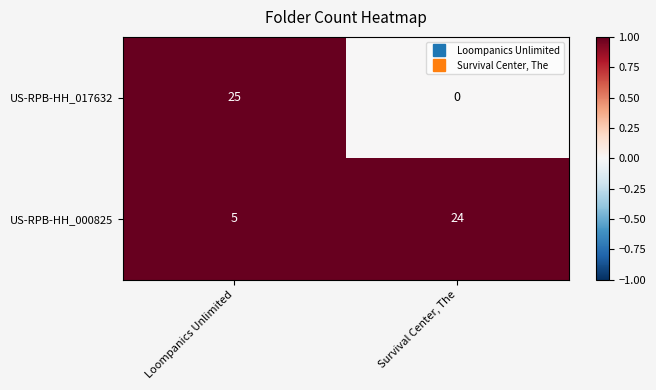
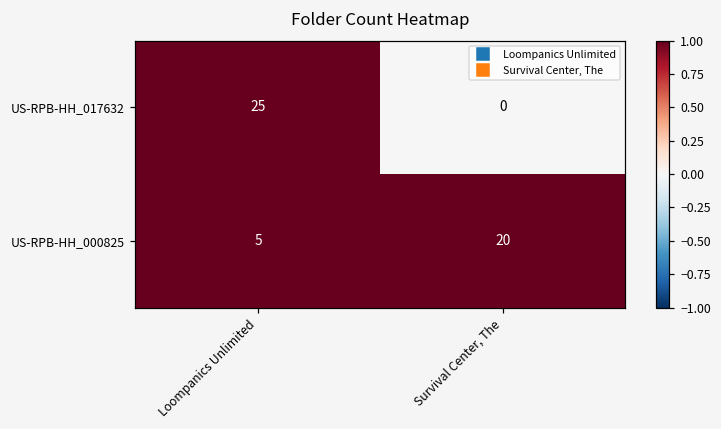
US-RPB-HH_000825, Survival Center, The: 24 -> 20
